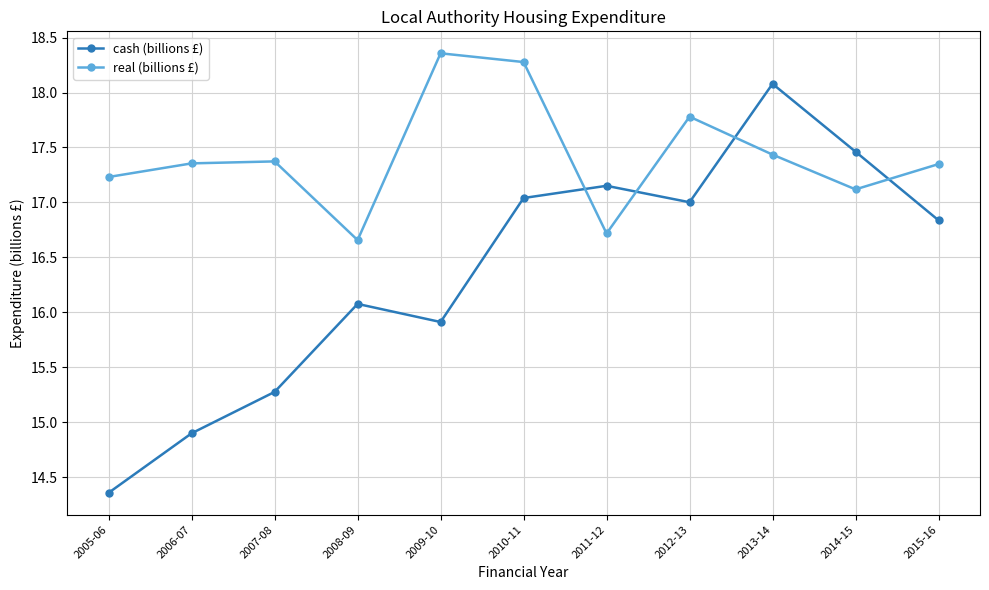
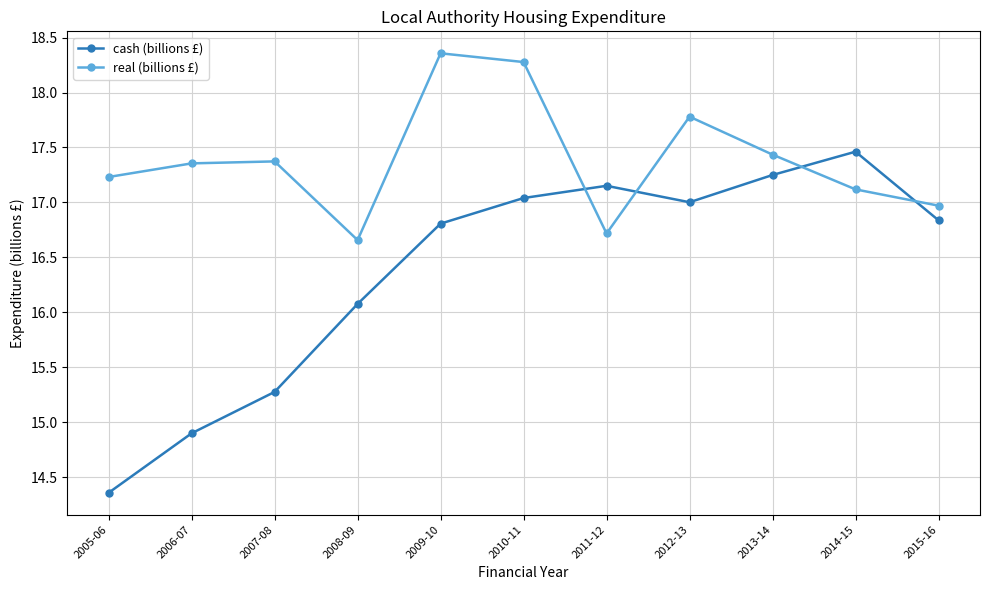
cash (billions £), 2009-10: 15.91 -> 16.81
cash (billions £), 2013-14: 18.08 -> 17.25
real (billions £), 2015-16: 17.35 -> 16.97
